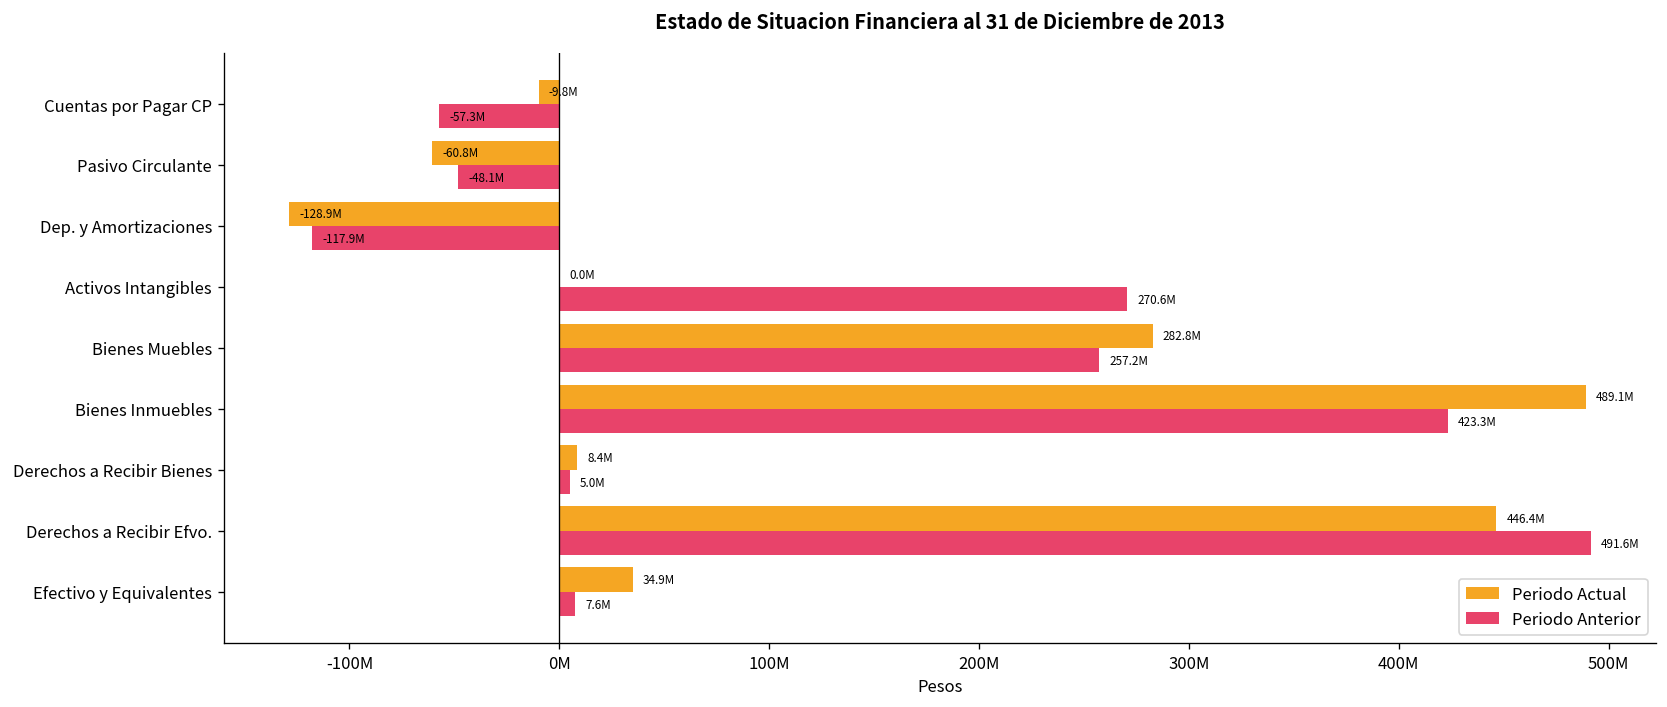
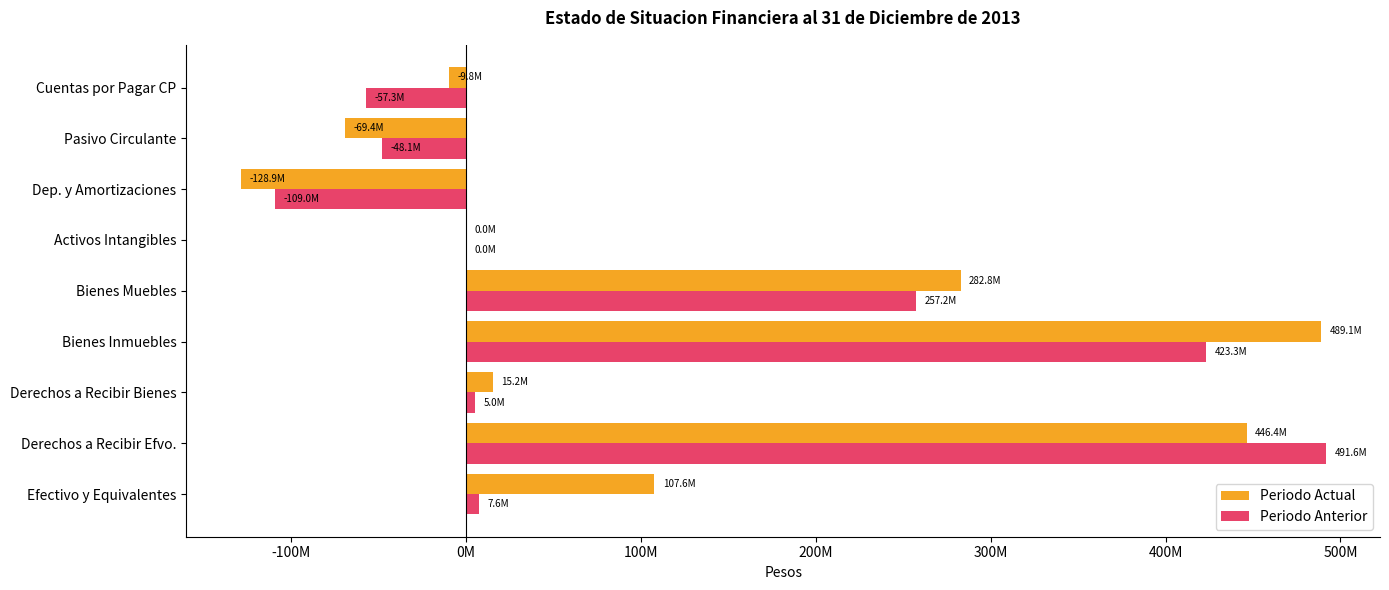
Periodo Actual, Pasivo Circulante: -60.8M -> -69.4M
Periodo Anterior, Dep. y Amortizaciones: -117.9M -> -109.0M
Periodo Anterior, Activos Intangibles: 270.6M -> 0.0M
Periodo Actual, Derechos a Recibir Bienes: 8.4M -> 15.2M
Periodo Actual, Efectivo y Equivalentes: 34.9M -> 107.6M
